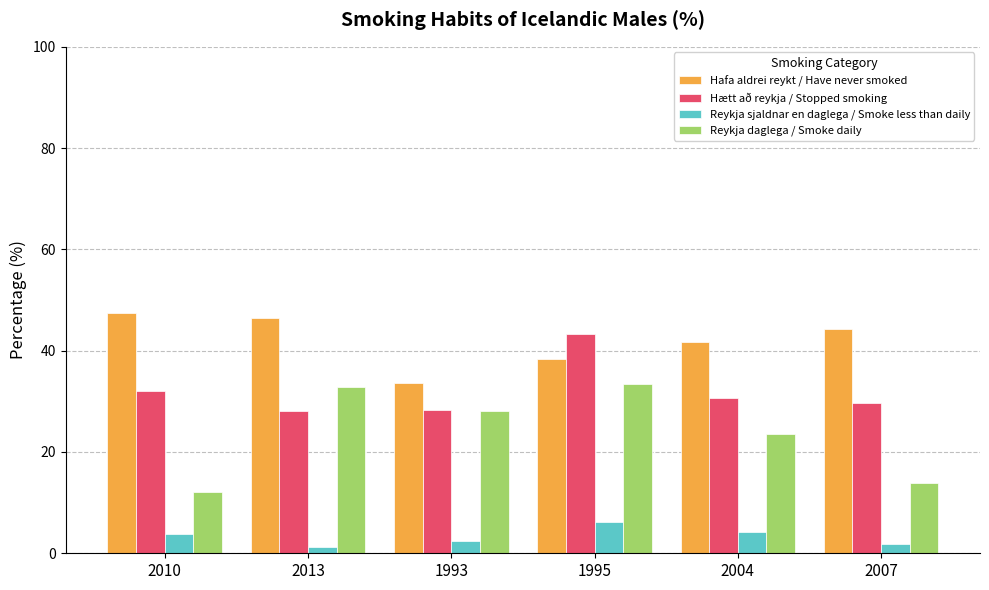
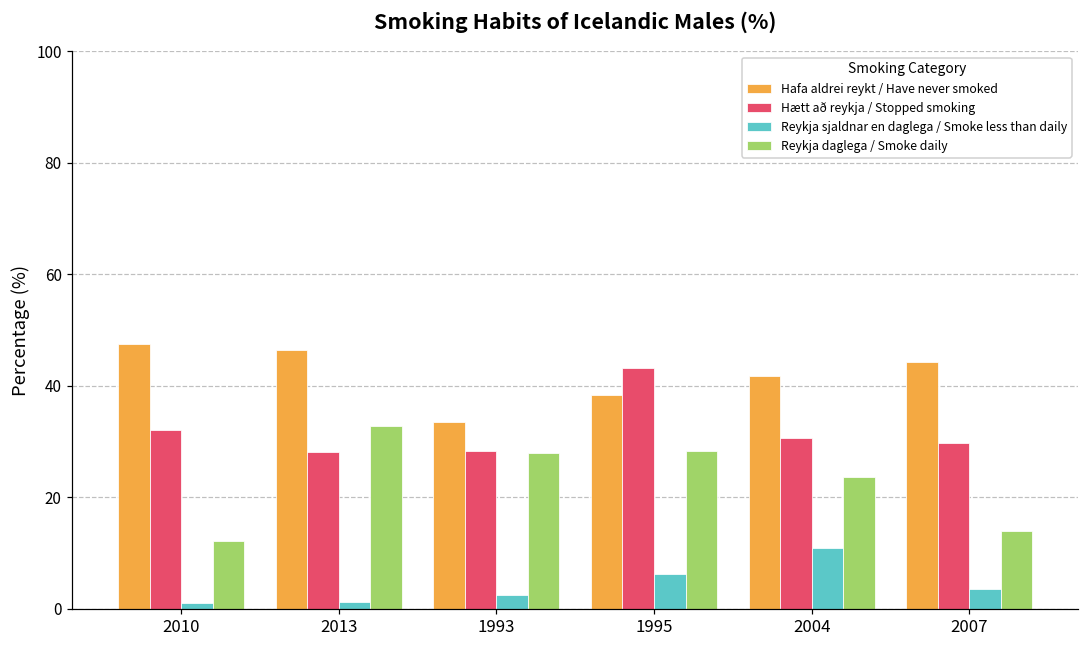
Reykja sjaldnar en daglega / Smoke less than daily, 2010: 4 -> 1
Reykja daglega / Smoke daily, 1995: 33 -> 28
Reykja sjaldnar en daglega / Smoke less than daily, 2004: 4 -> 11
Reykja sjaldnar en daglega / Smoke less than daily, 2007: 2 -> 4
